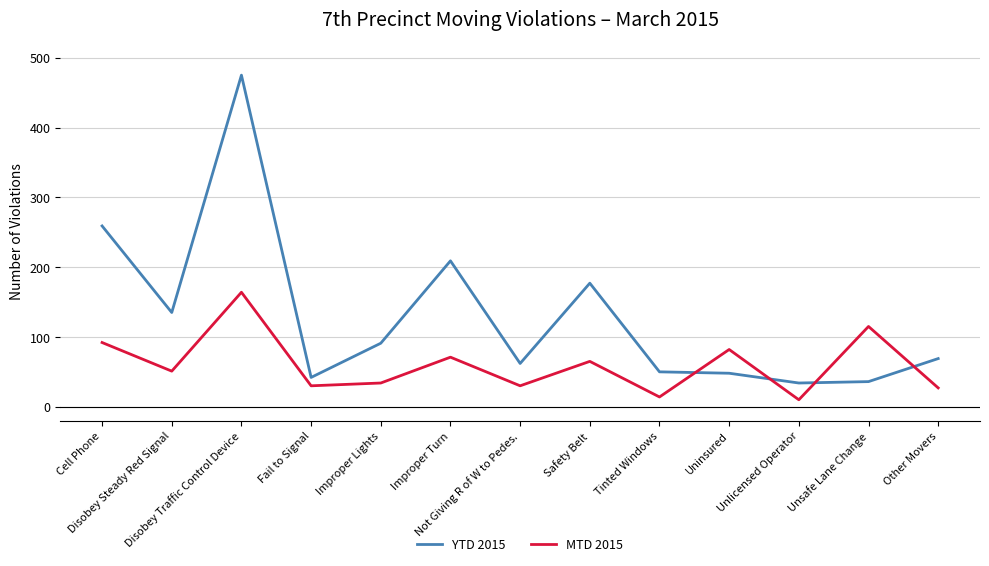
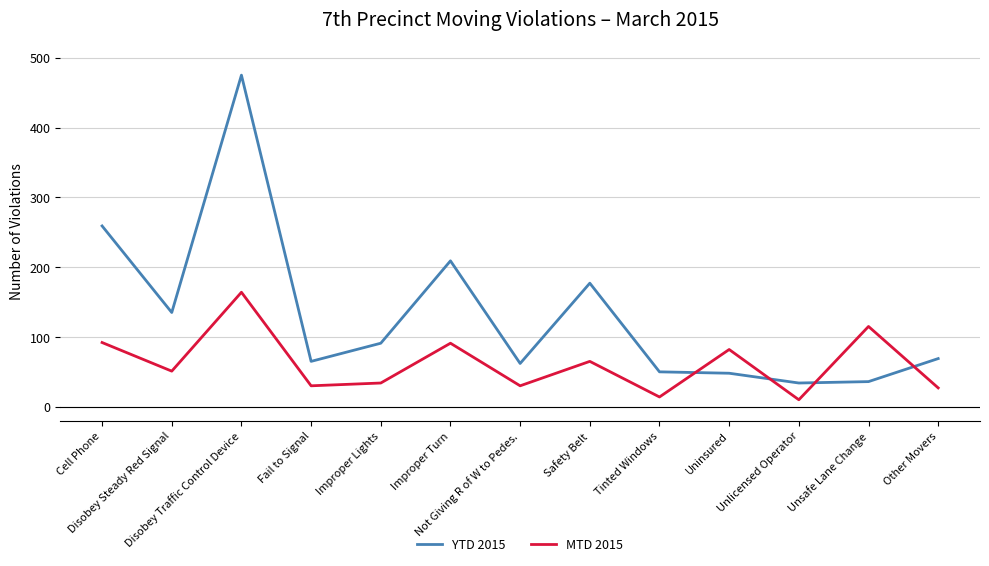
YTD 2015, Fail to Signal: 40 -> 70
MTD 2015, Improper Turn: 70 -> 90
